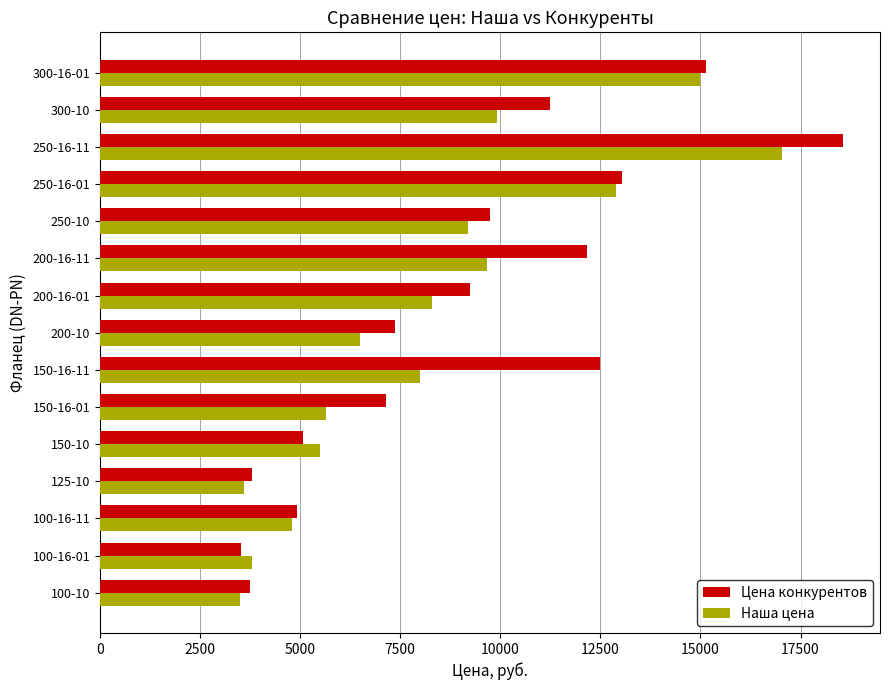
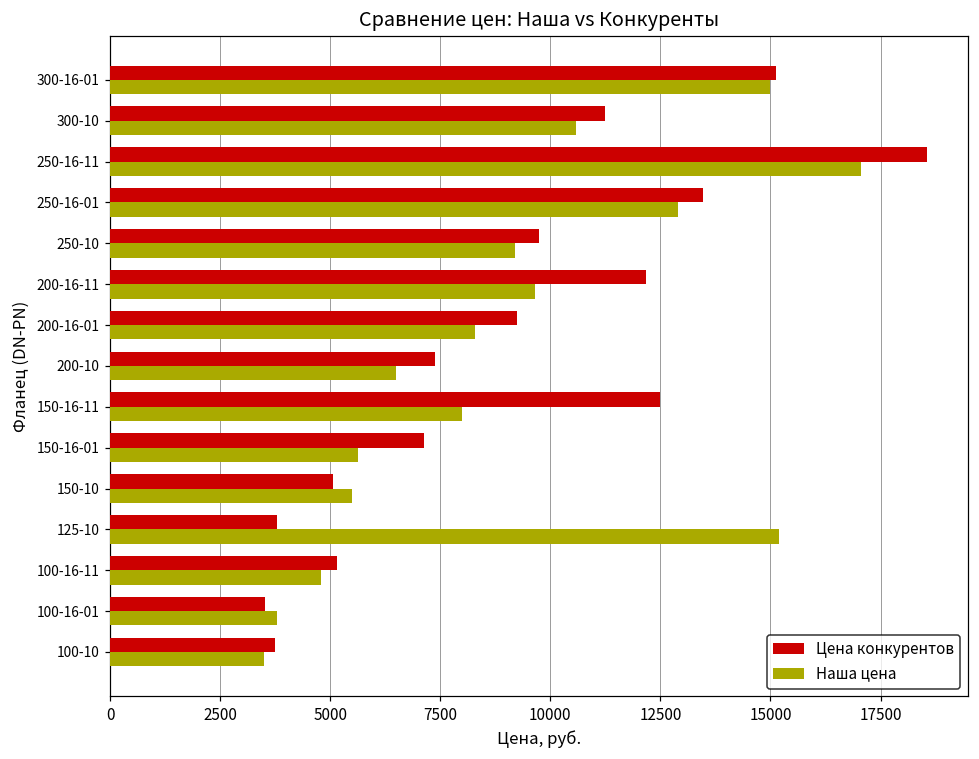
Наша цена, 300-10: 9900 -> 10600
Цена конкурентов, 250-16-01: 13000 -> 13500
Наша цена, 125-10: 3600 -> 15200
Цена конкурентов, 100-16-11: 4900 -> 5200
